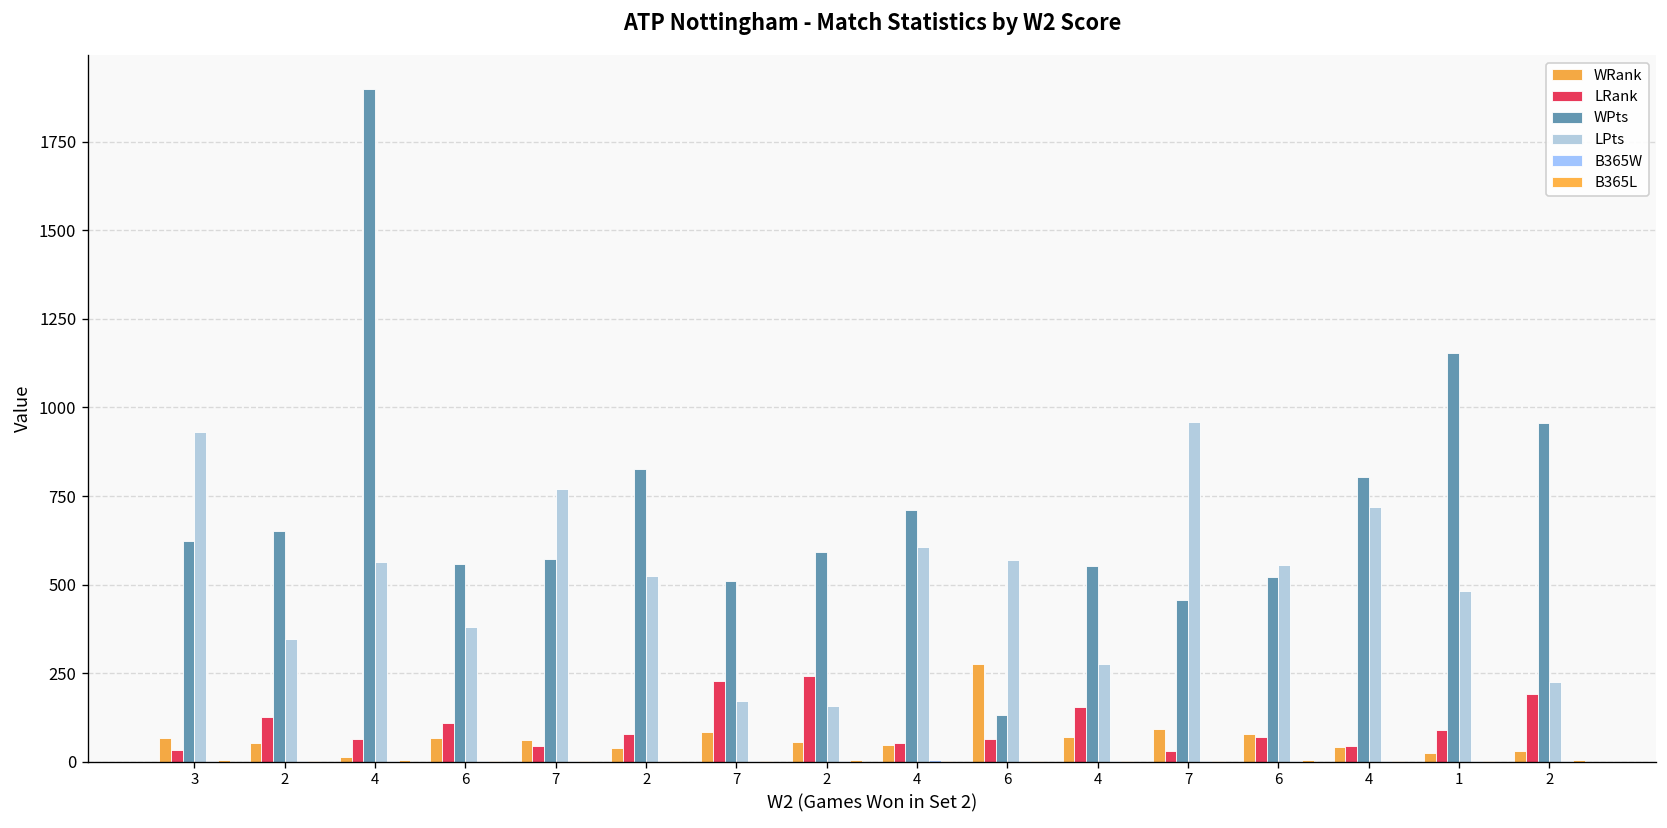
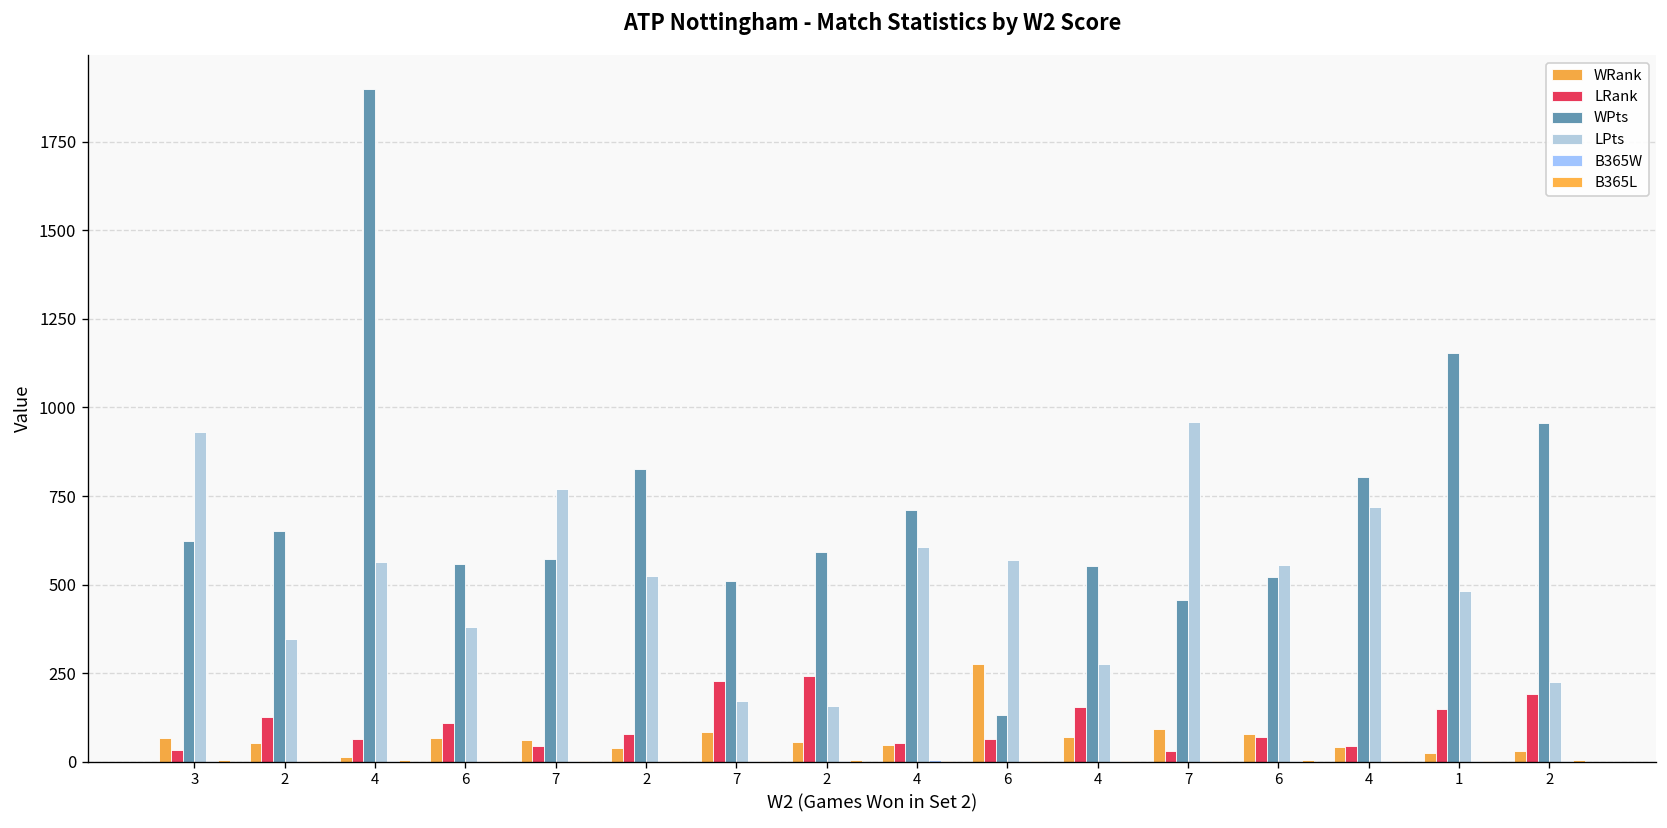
LRank, 1: 90 -> 150
